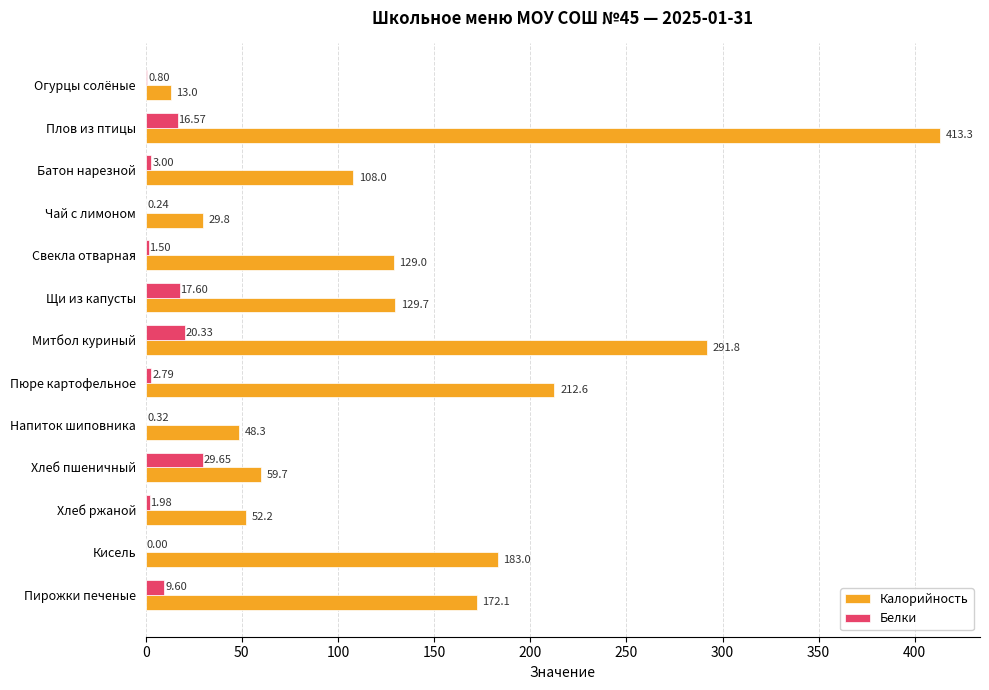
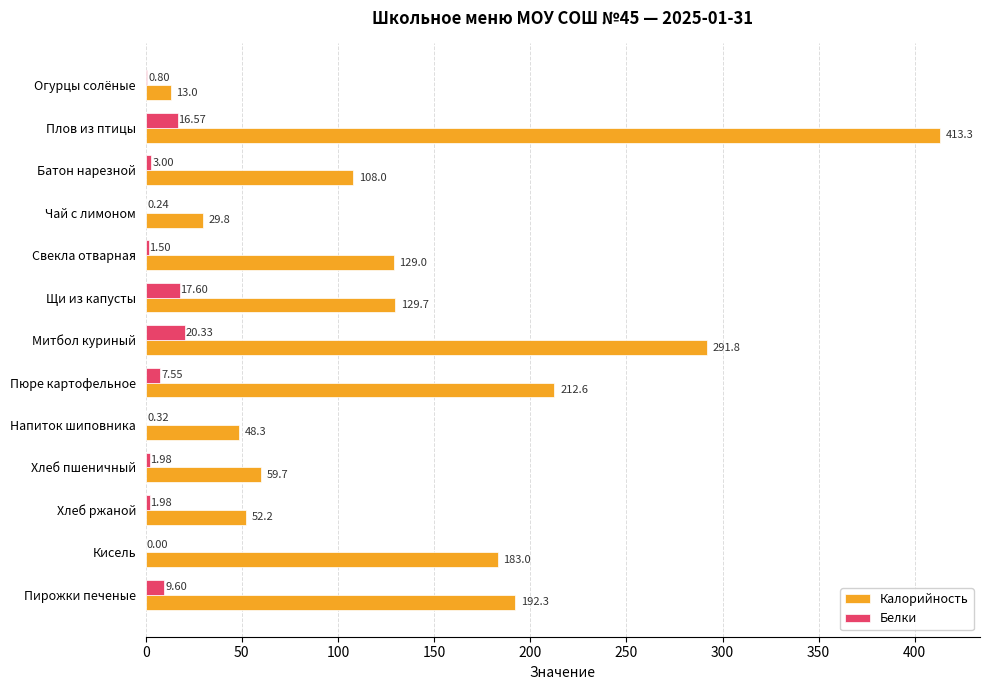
Белки, Пюре картофельное: 2.79 -> 7.55
Белки, Хлеб пшеничный: 29.65 -> 1.98
Калорийность, Пирожки печеные: 172.1 -> 192.3
